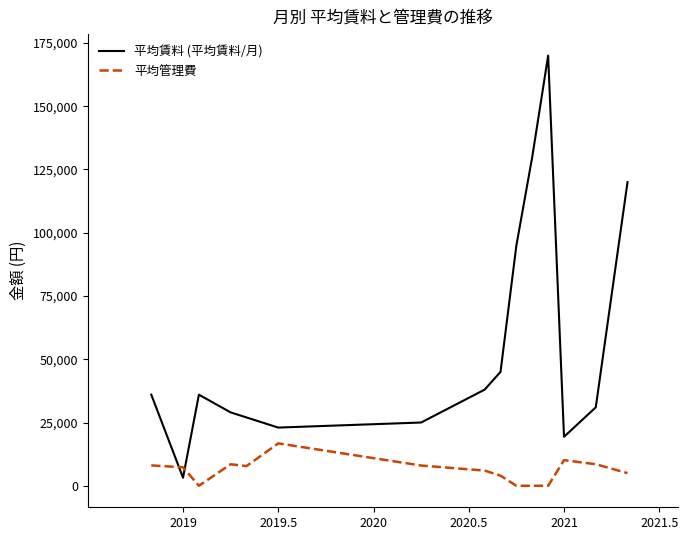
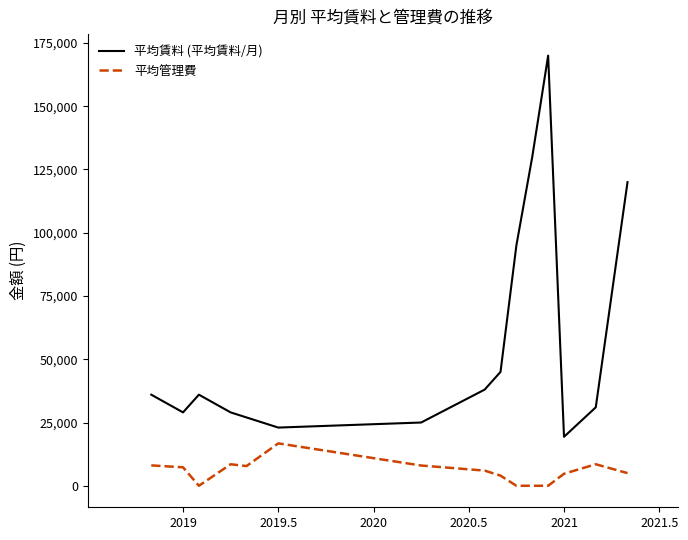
平均賃料 (平均賃料/月), 2019: 3,000 -> 29,000
平均管理費, 2021: 10,000 -> 5,000
